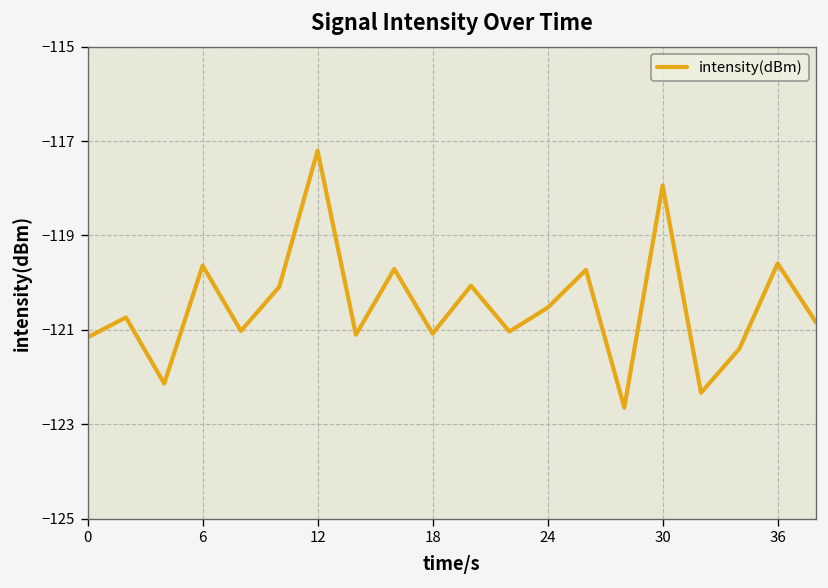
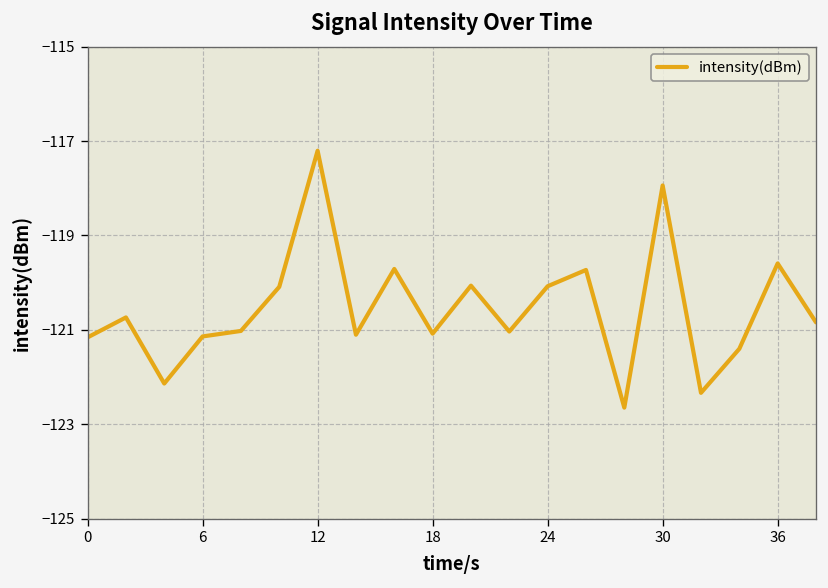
6: -119.6 -> -121.1
24: -120.5 -> -120.1
